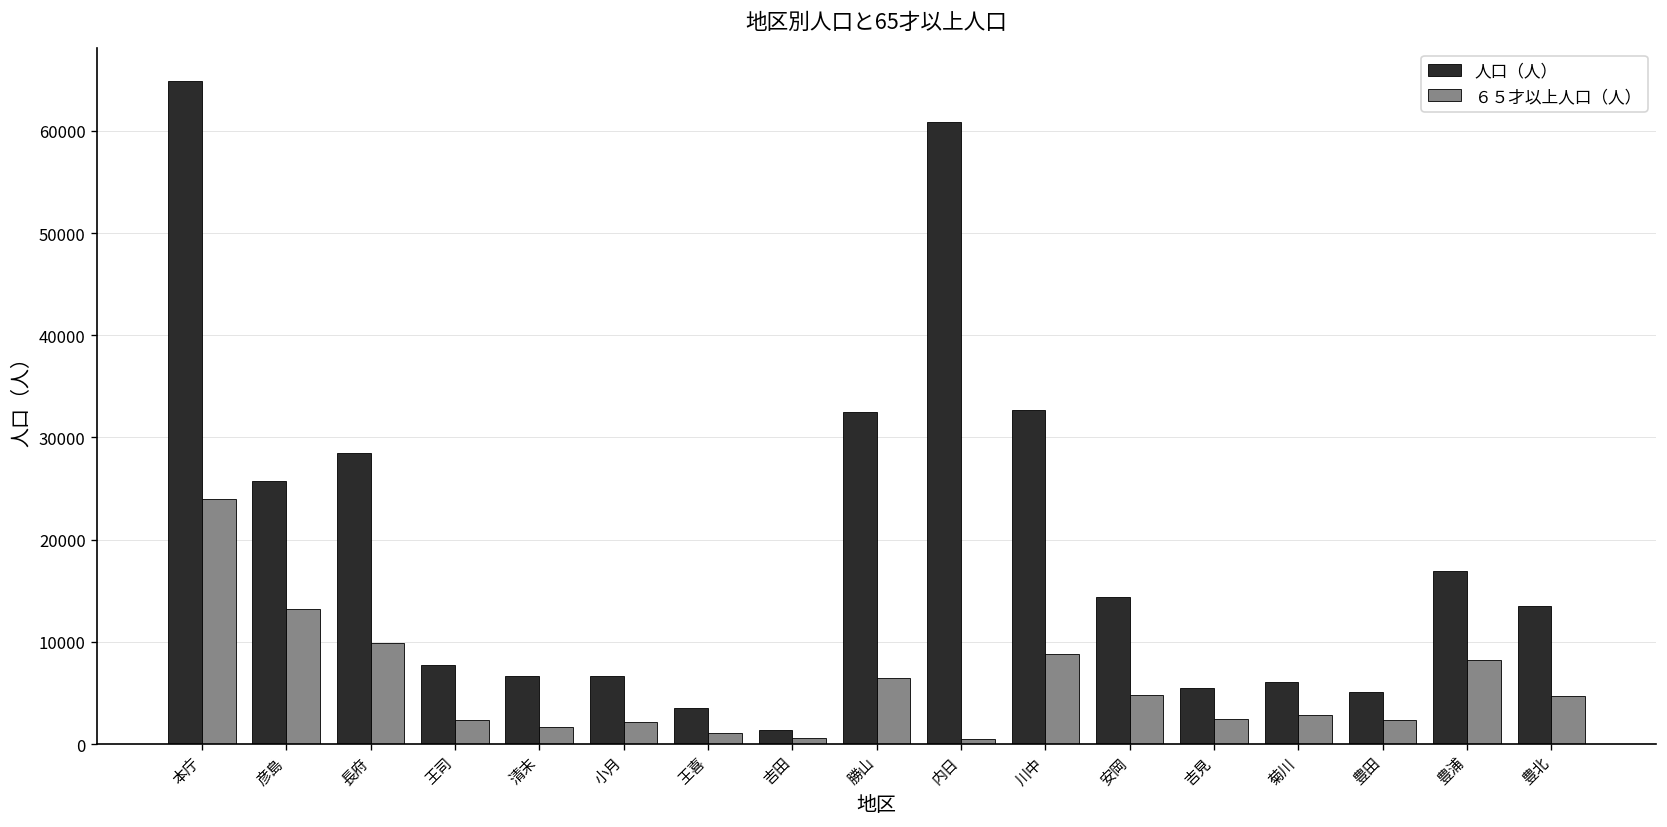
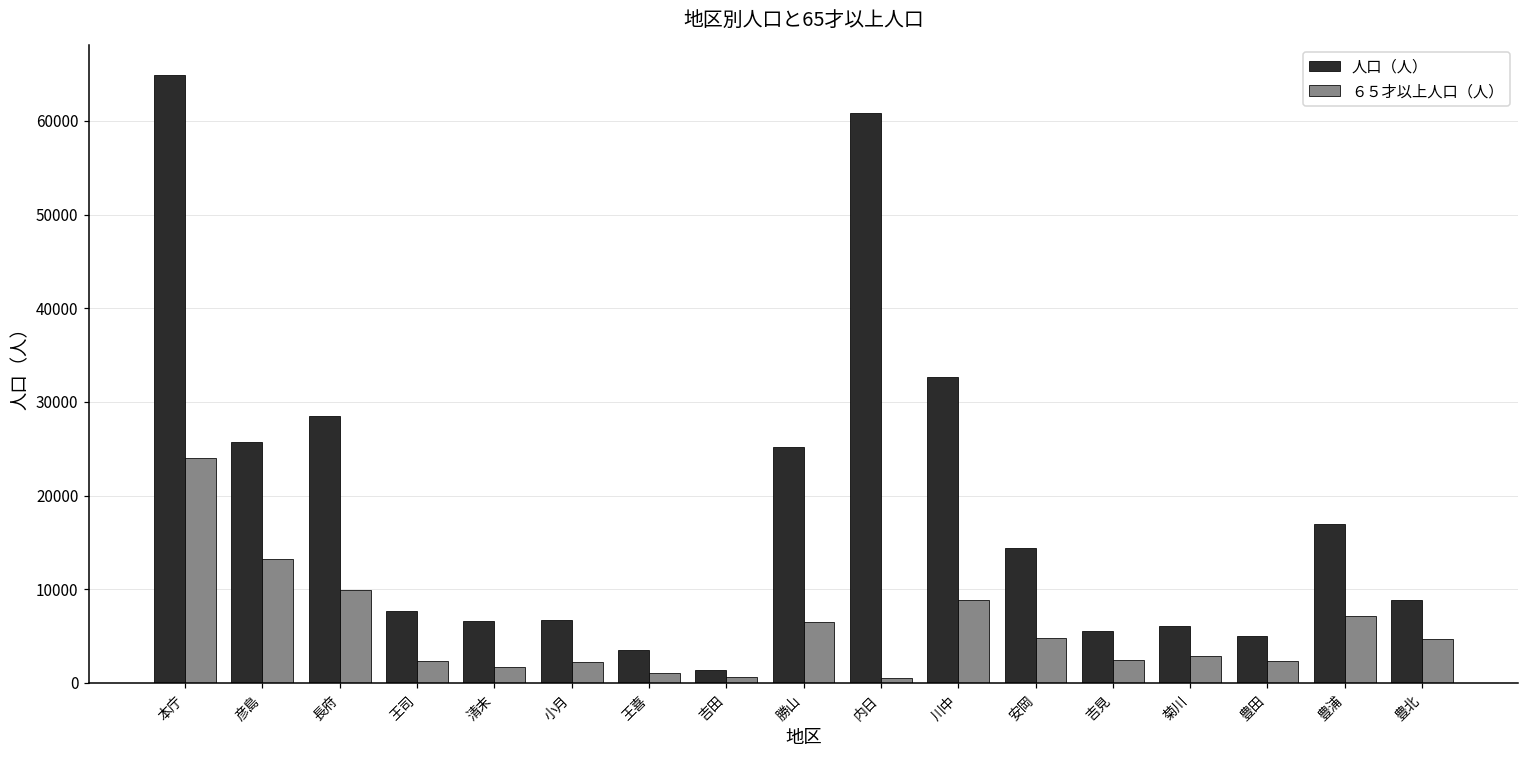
人口（人）, 勝山: 33000 -> 25000
６５才以上人口（人）, 豊浦: 8000 -> 7000
人口（人）, 豊北: 14000 -> 9000
